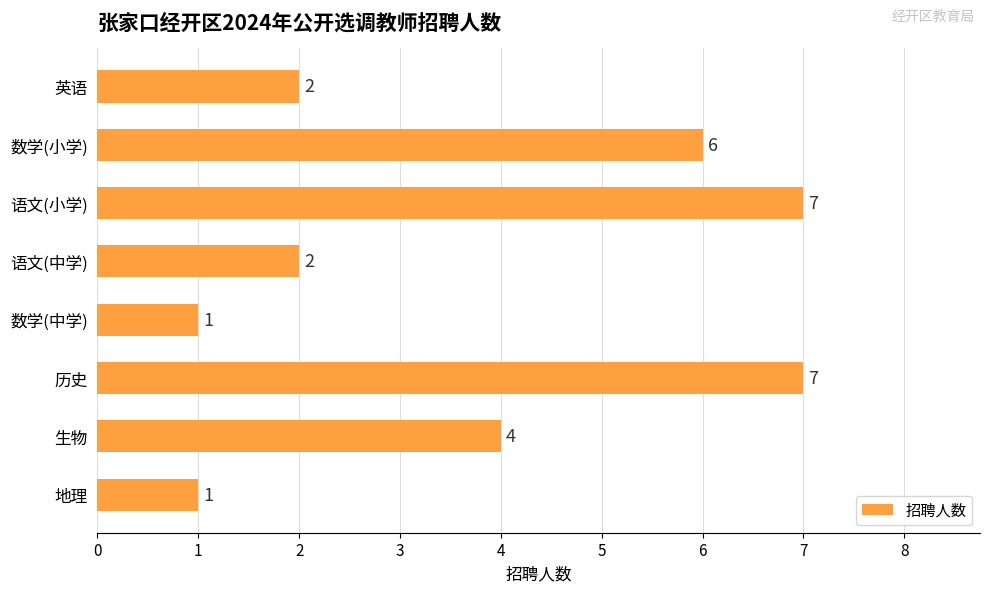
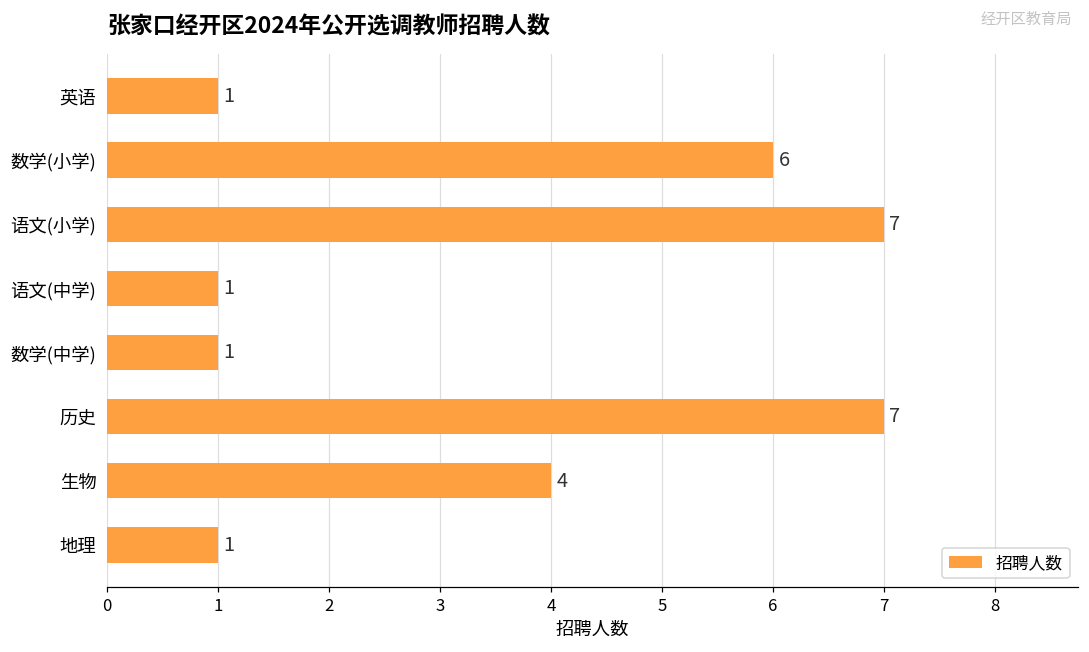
英语: 2 -> 1
语文(中学): 2 -> 1
